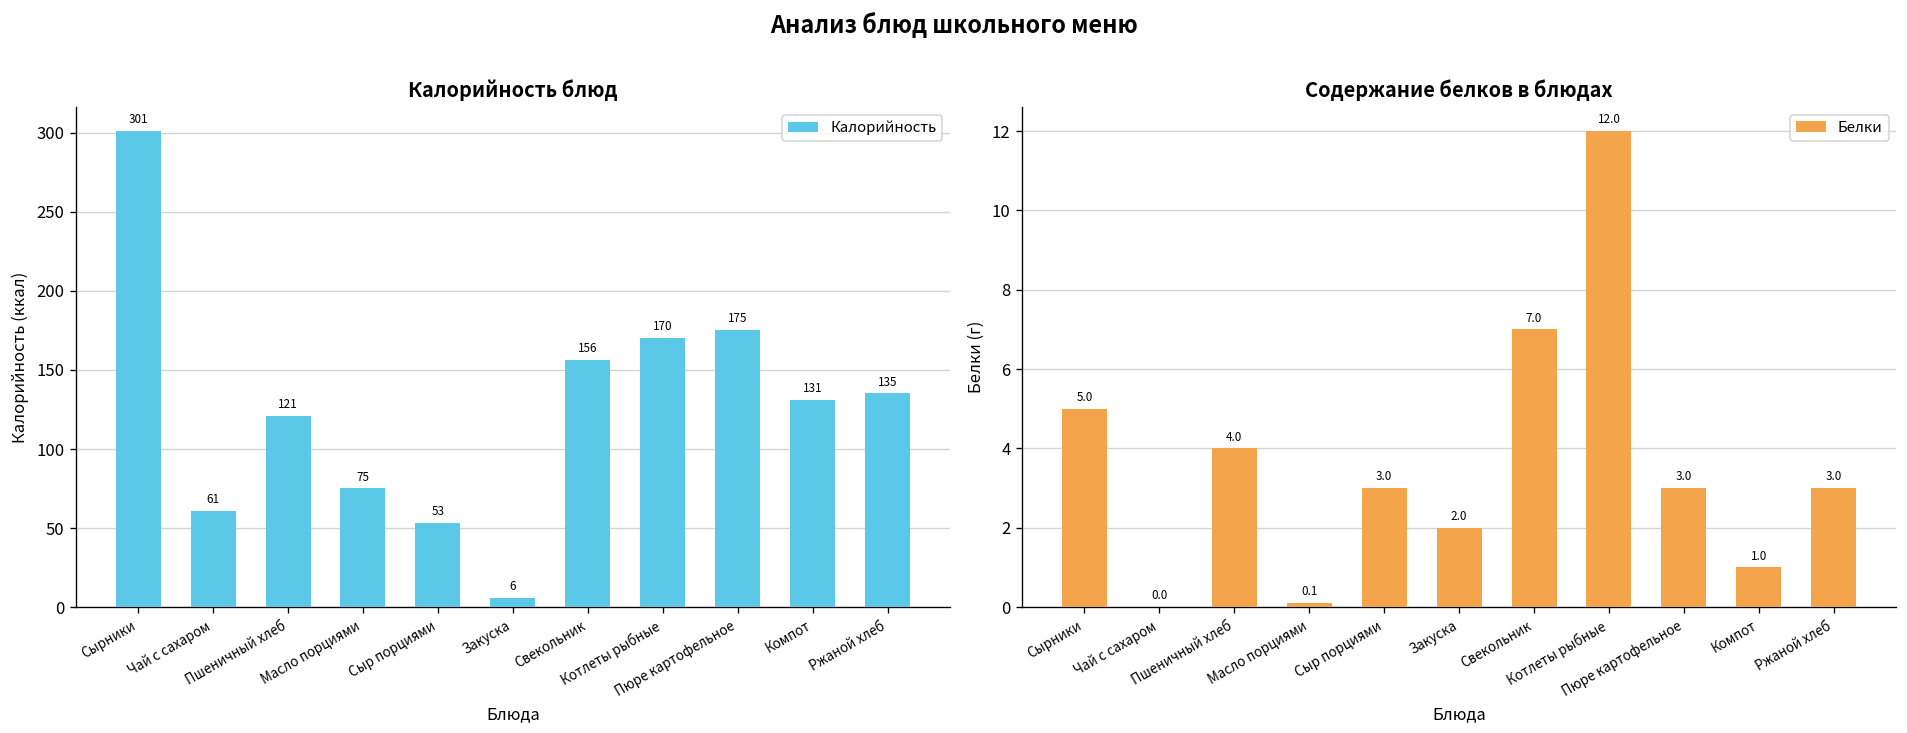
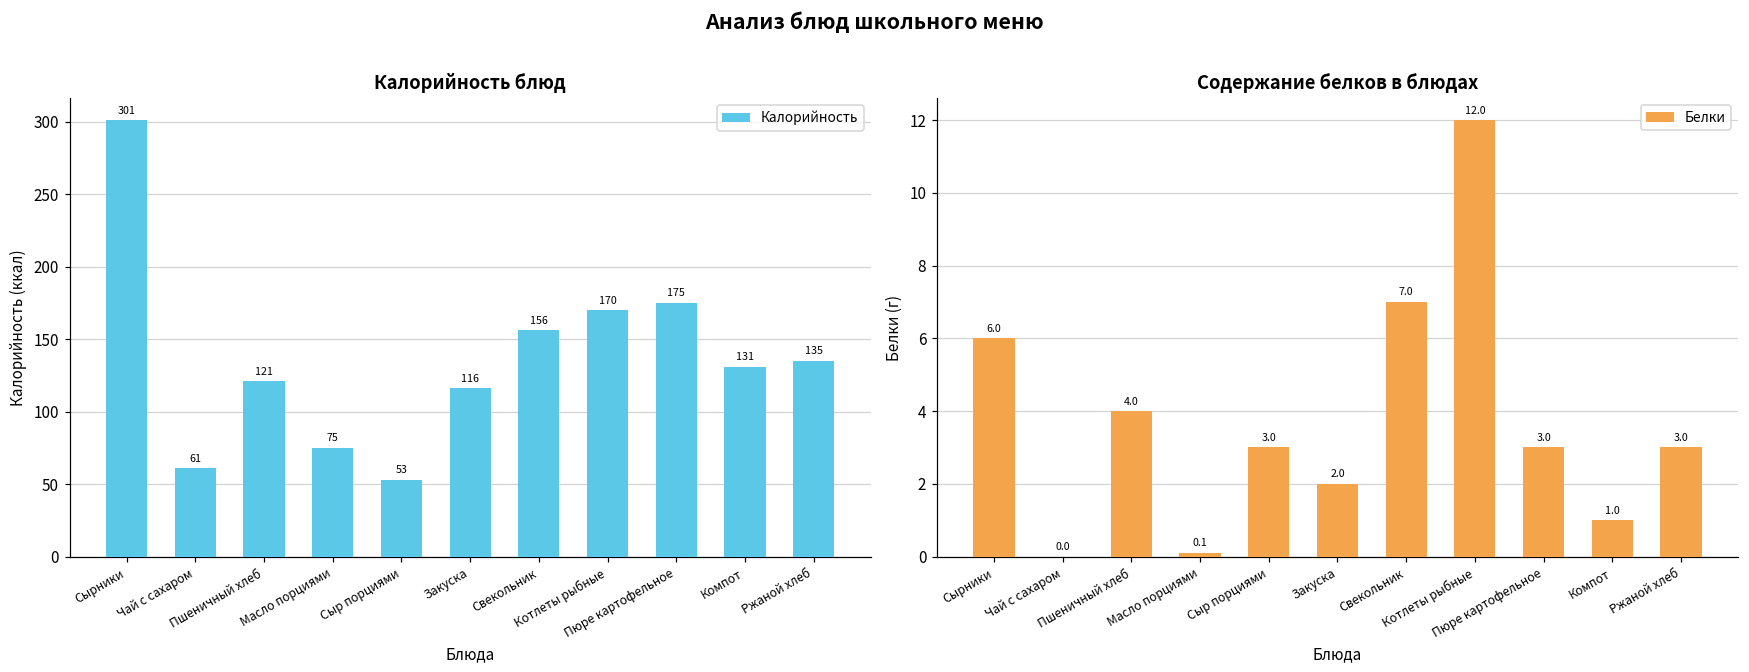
Калорийность блюд, Закуска: 6 -> 116
Содержание белков в блюдах, Сырники: 5.0 -> 6.0
